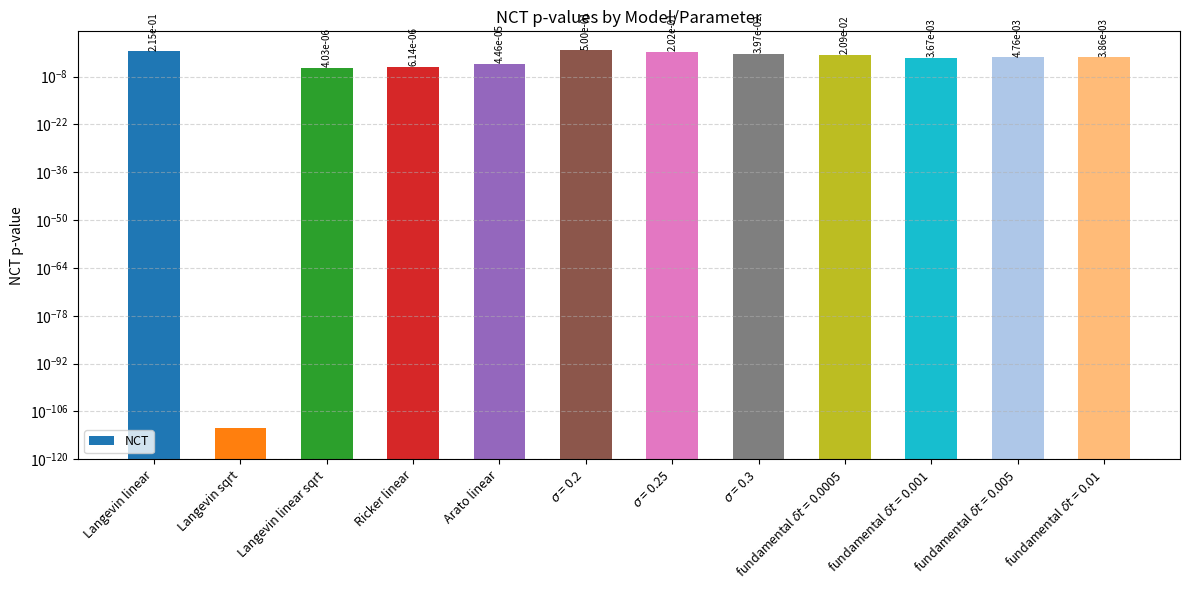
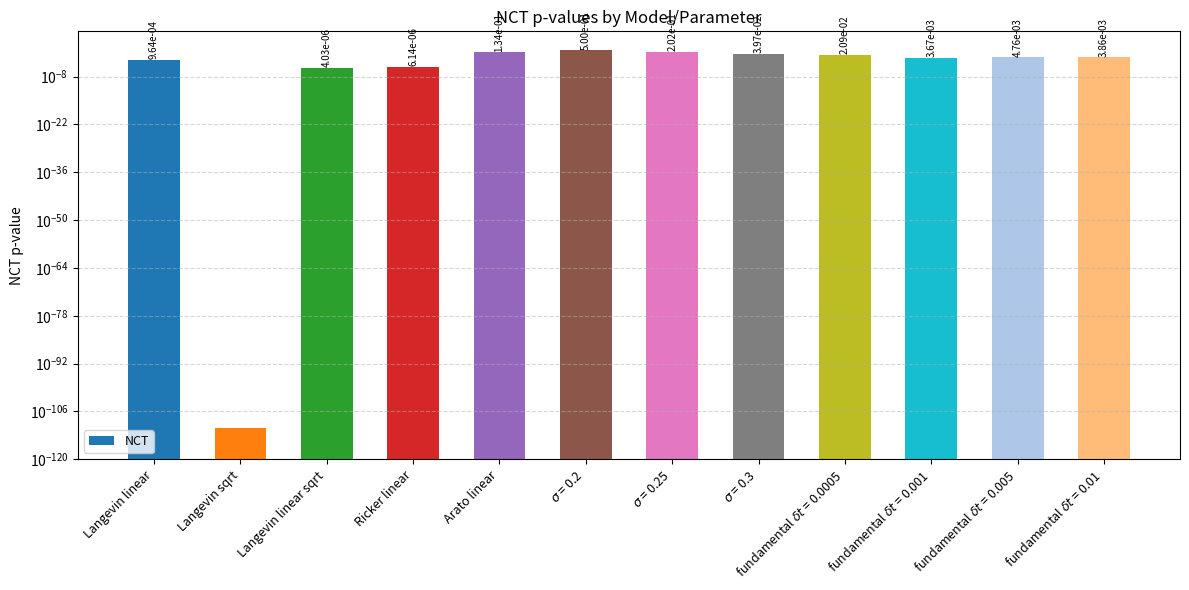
Langevin linear: 2.15e-01 -> 9.64e-04
Arato linear: 4.46e-05 -> 1.34e-01
